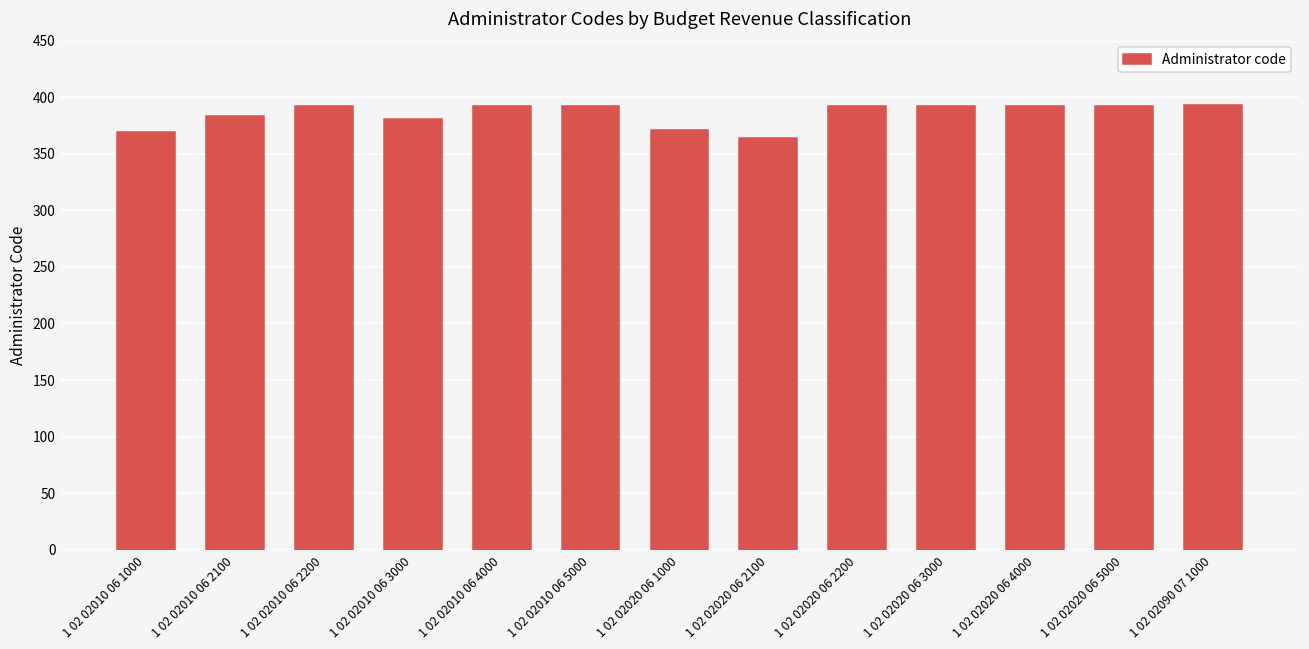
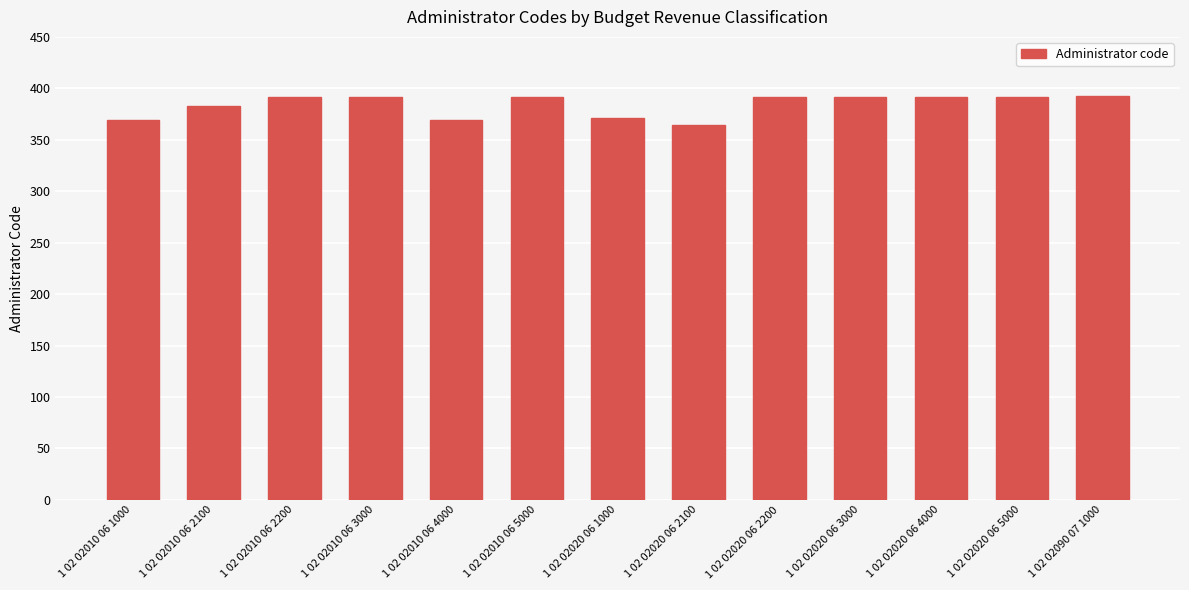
1 02 02010 06 3000: 381 -> 392
1 02 02010 06 4000: 392 -> 369
